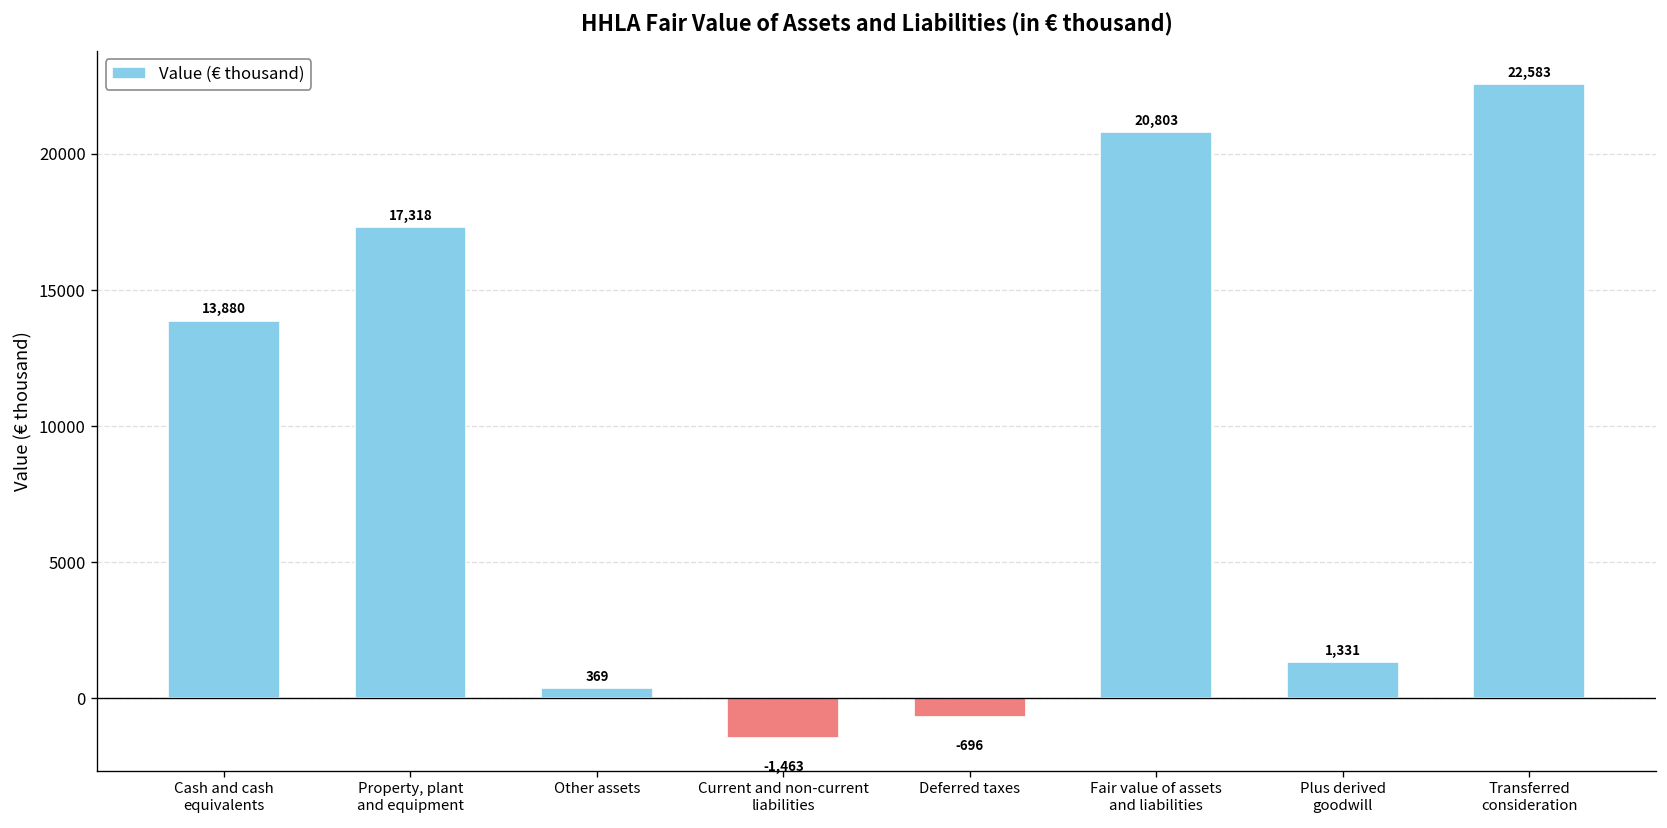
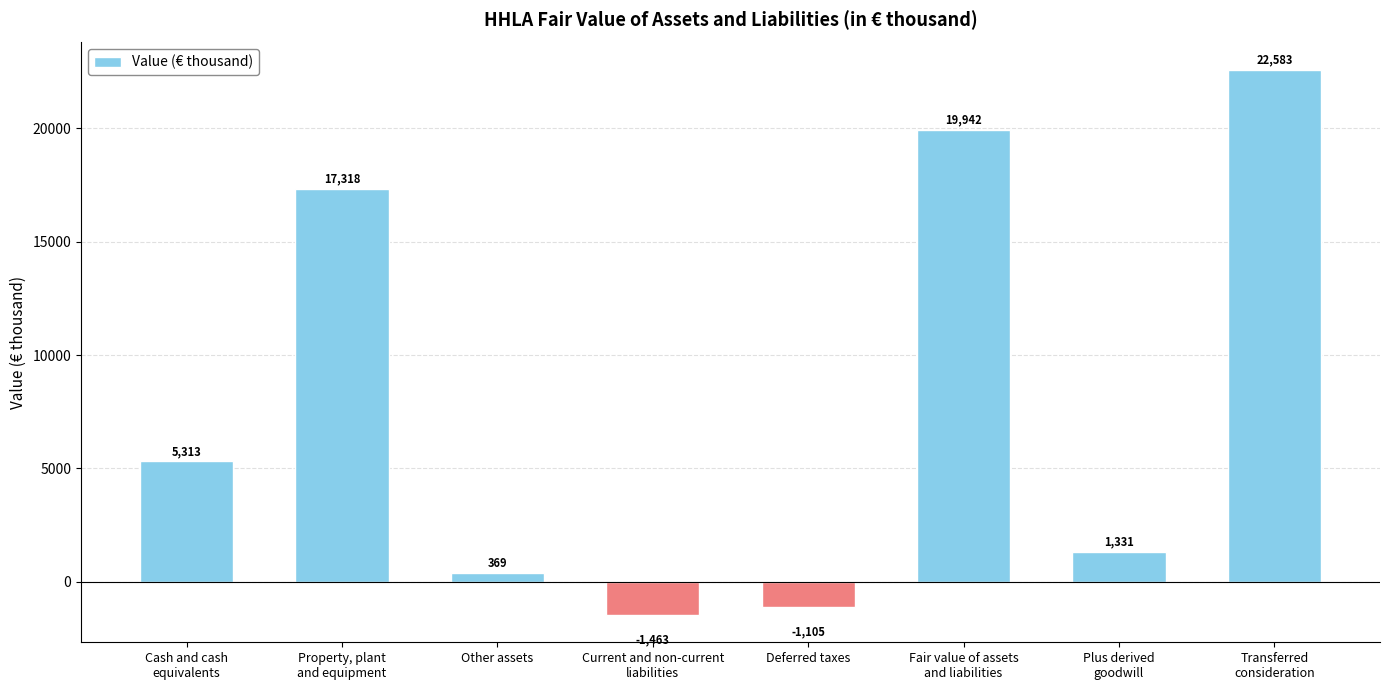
Cash and cash equivalents: 13,880 -> 5,313
Deferred taxes: -696 -> -1,105
Fair value of assets and liabilities: 20,803 -> 19,942
